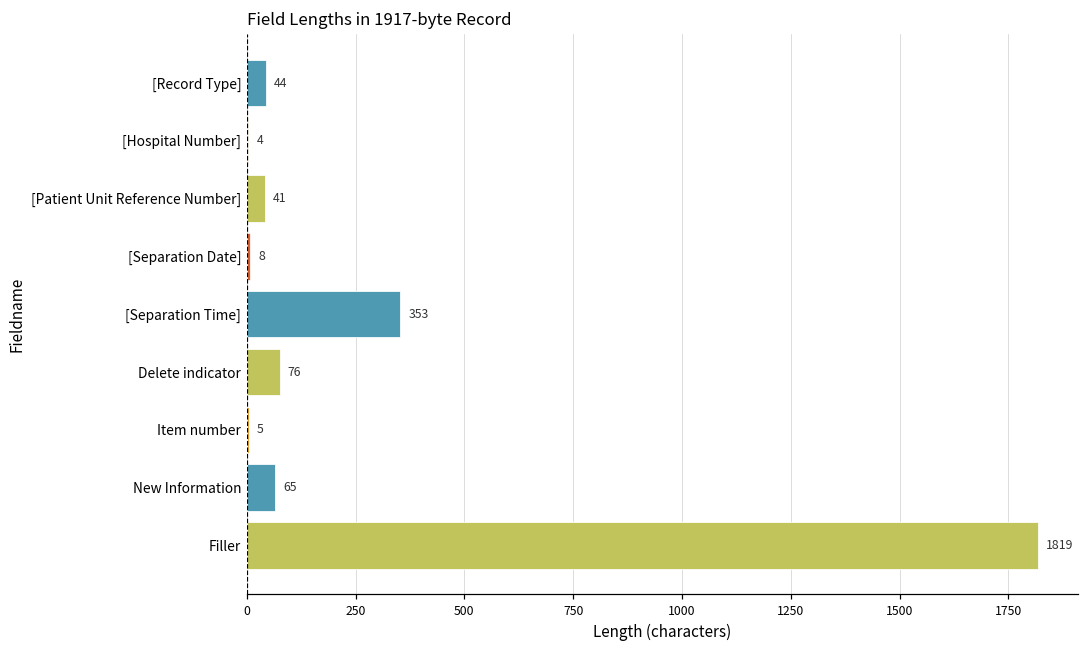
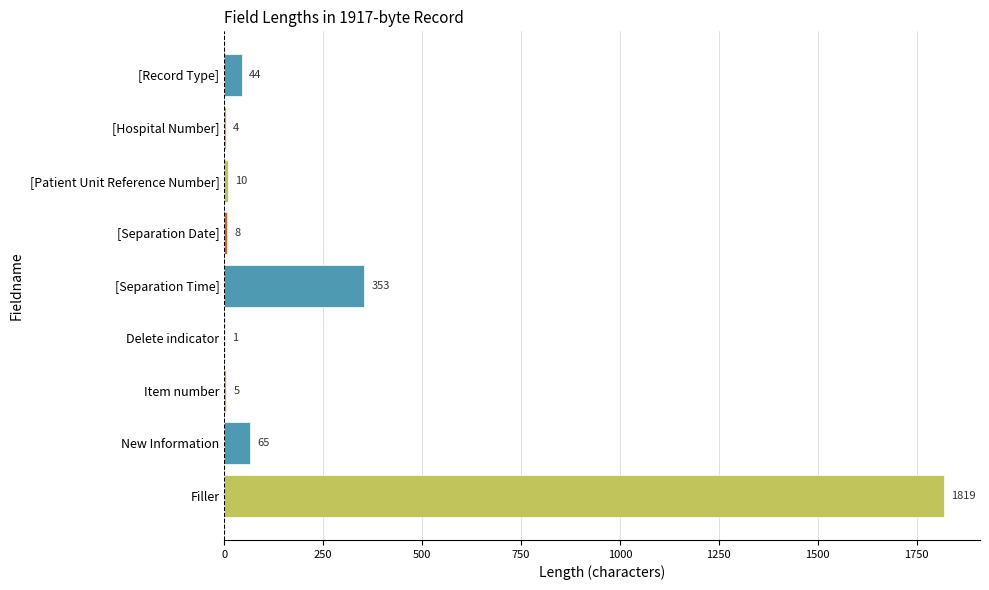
[Patient Unit Reference Number]: 41 -> 10
Delete indicator: 76 -> 1
